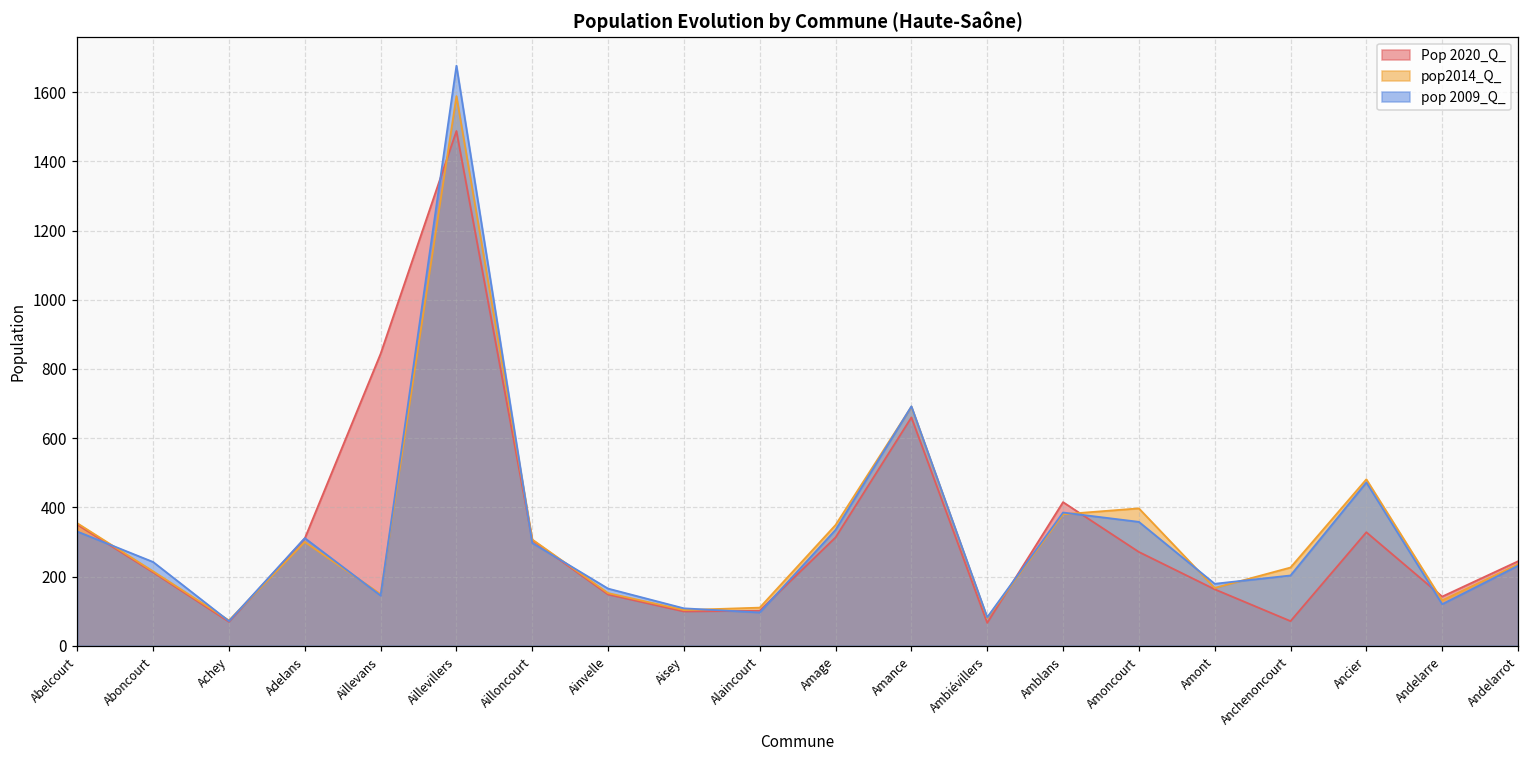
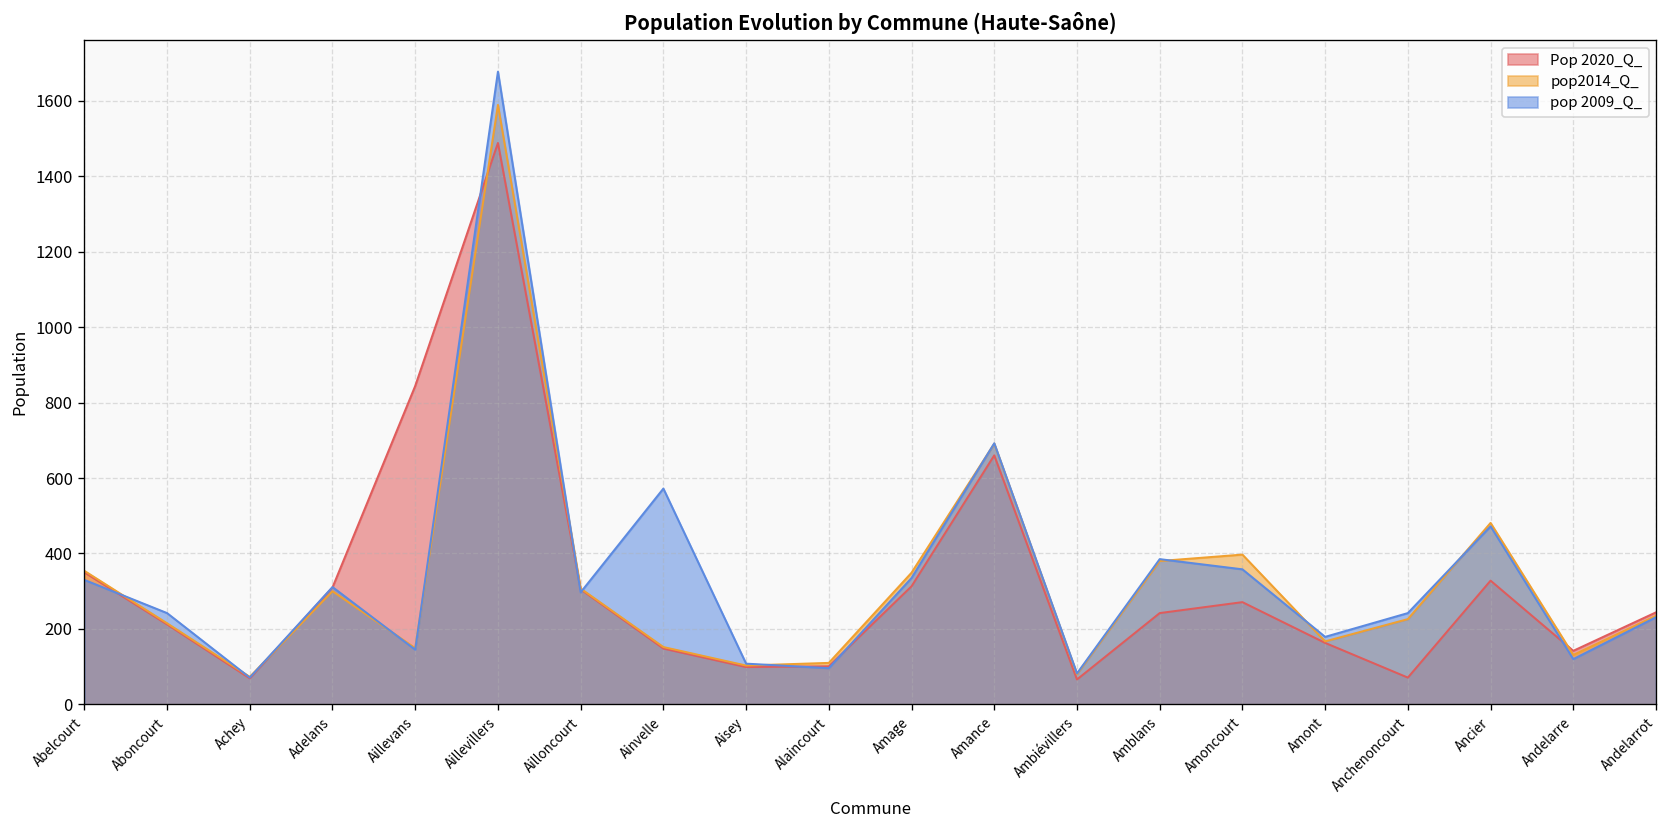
pop 2009_Q_, Ainvelle: 170 -> 570
Pop 2020_Q_, Amblans: 420 -> 240
pop 2009_Q_, Anchenoncourt: 200 -> 240
